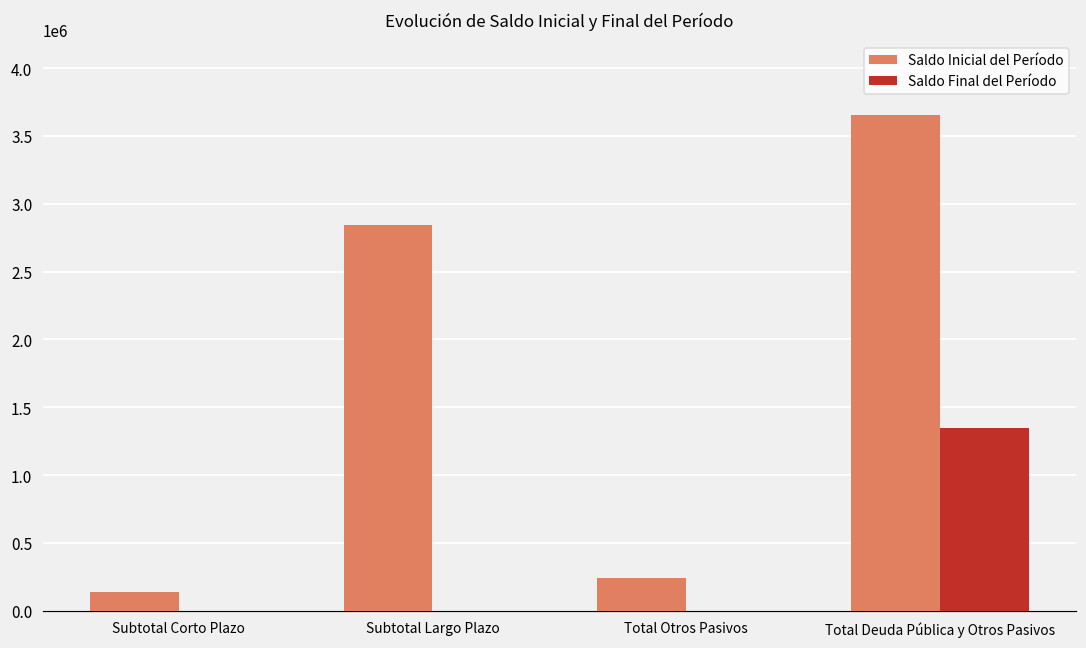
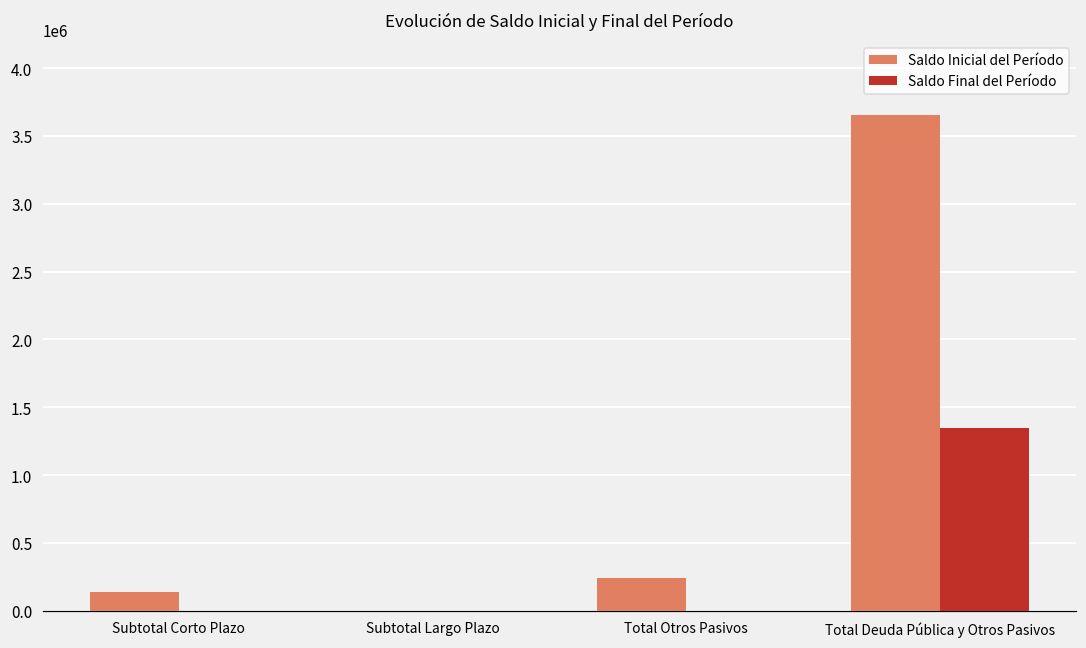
Saldo Inicial del Período, Subtotal Largo Plazo: 2840000 -> 0
